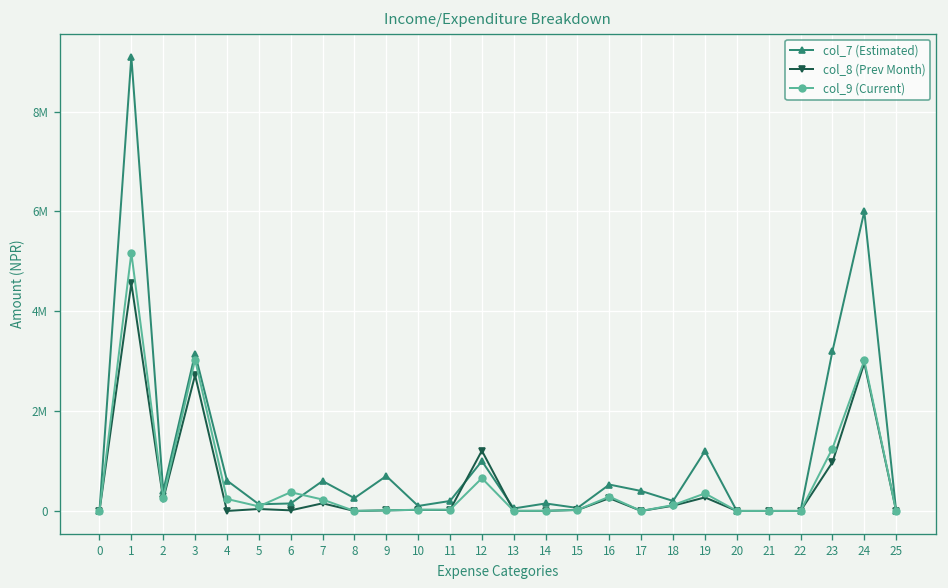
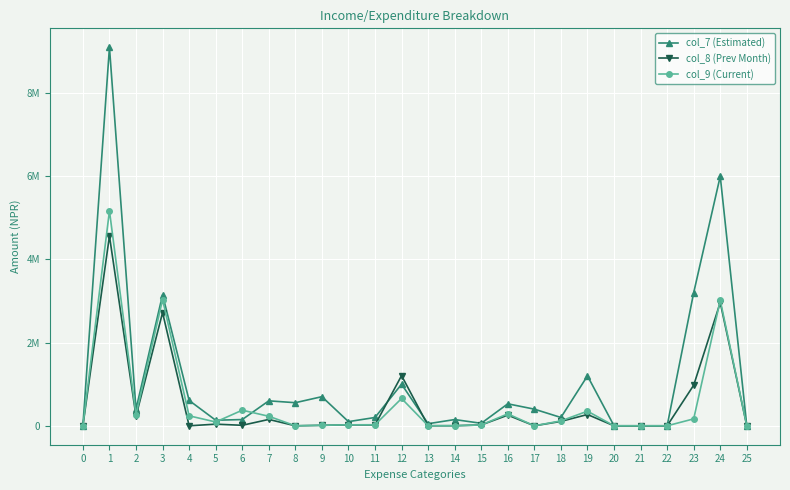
col_7 (Estimated), 8: 300000 -> 600000
col_9 (Current), 23: 1300000 -> 200000
